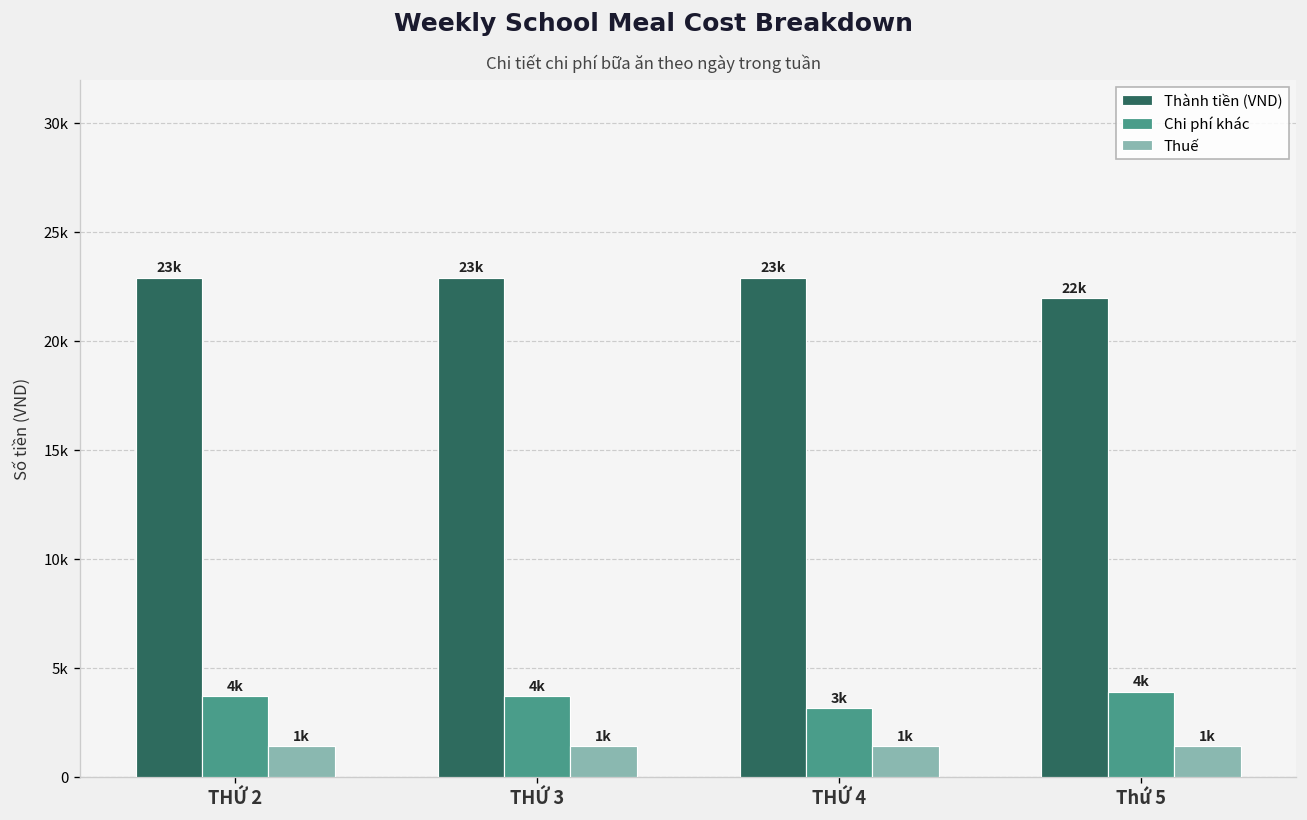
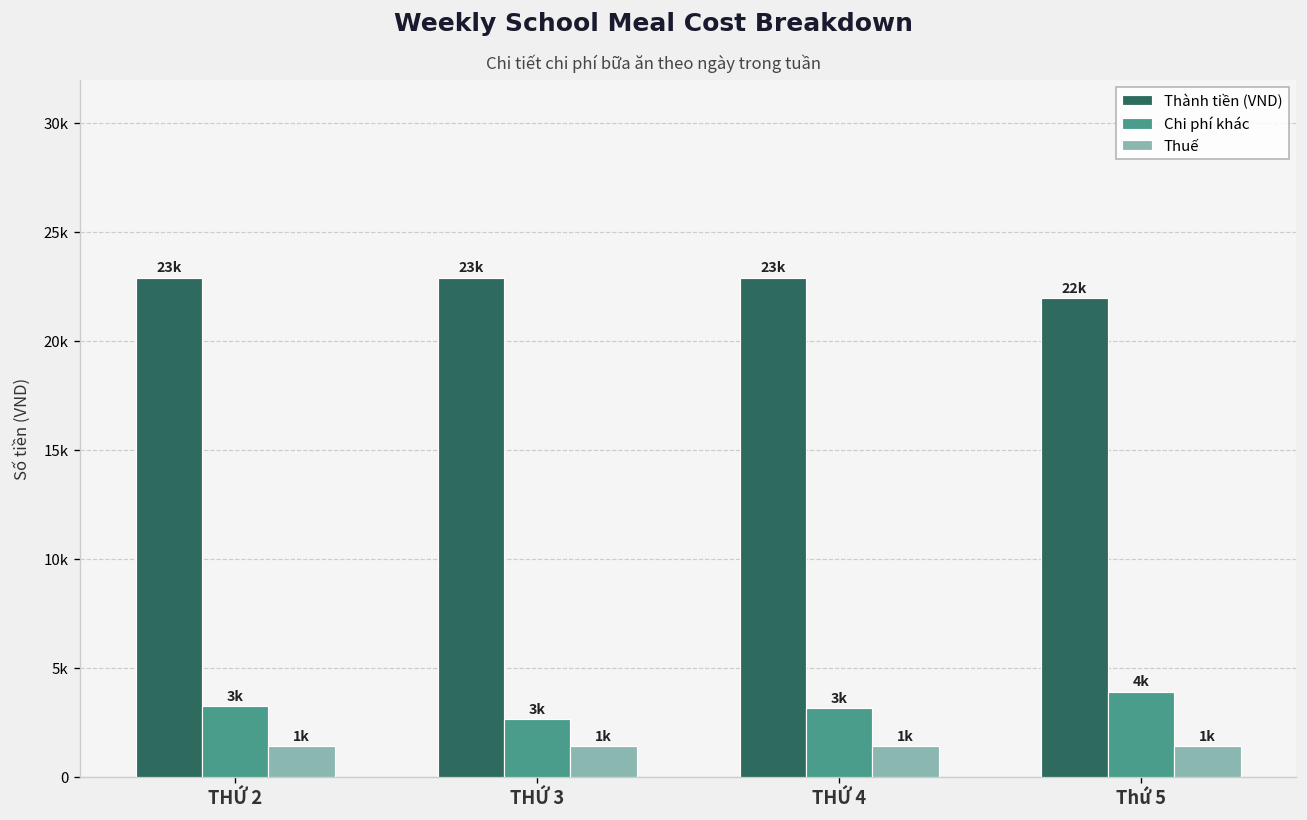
Chi phí khác, THỨ 2: 4k -> 3k
Chi phí khác, THỨ 3: 4k -> 3k
